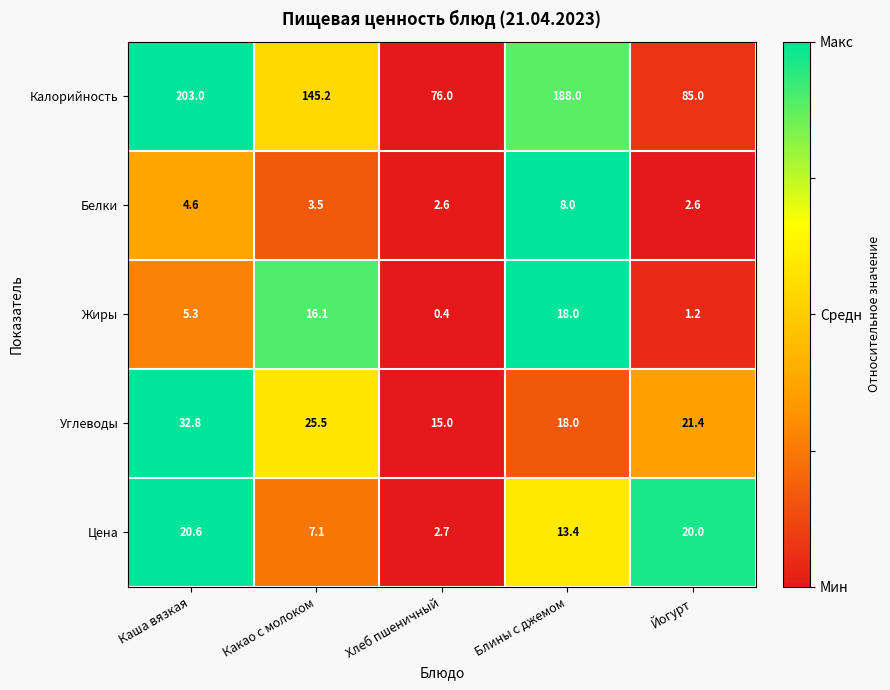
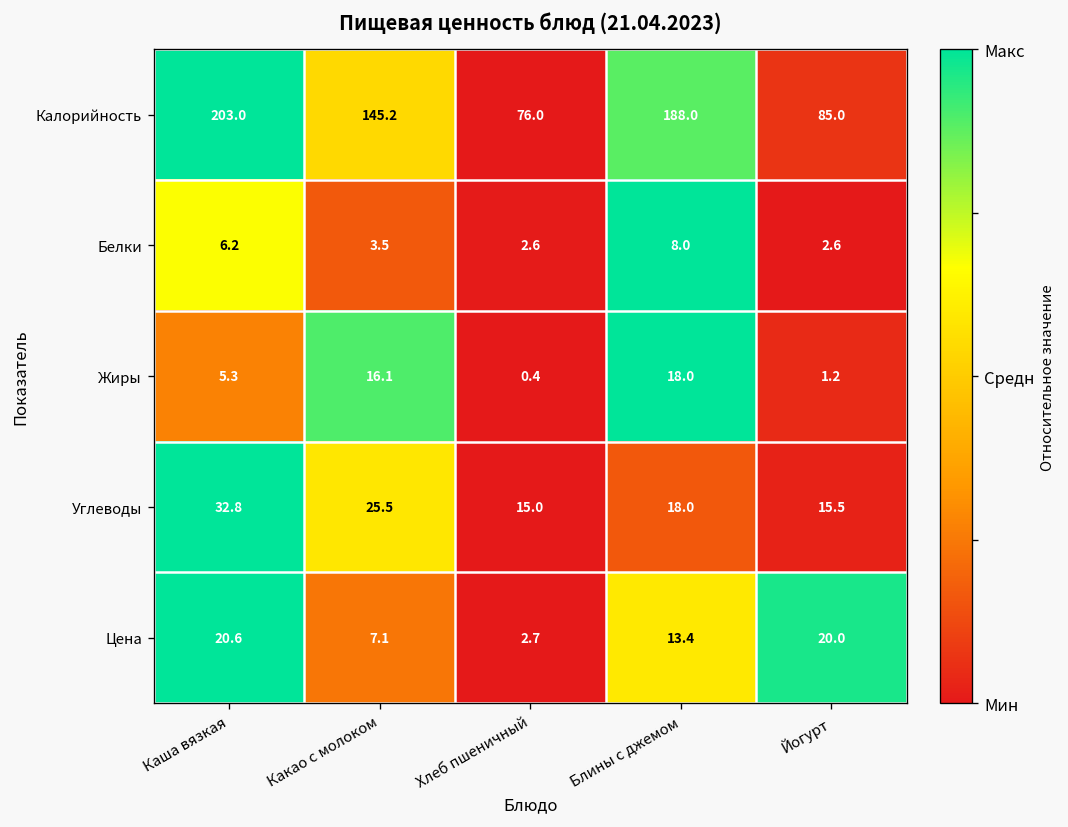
Белки, Каша вязкая: 4.6 -> 6.2
Углеводы, Йогурт: 21.4 -> 15.5
